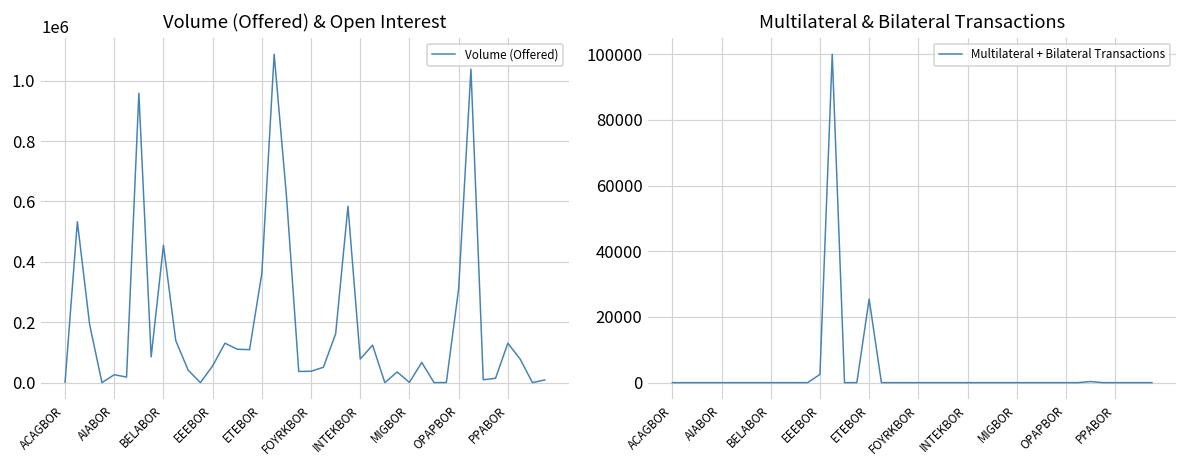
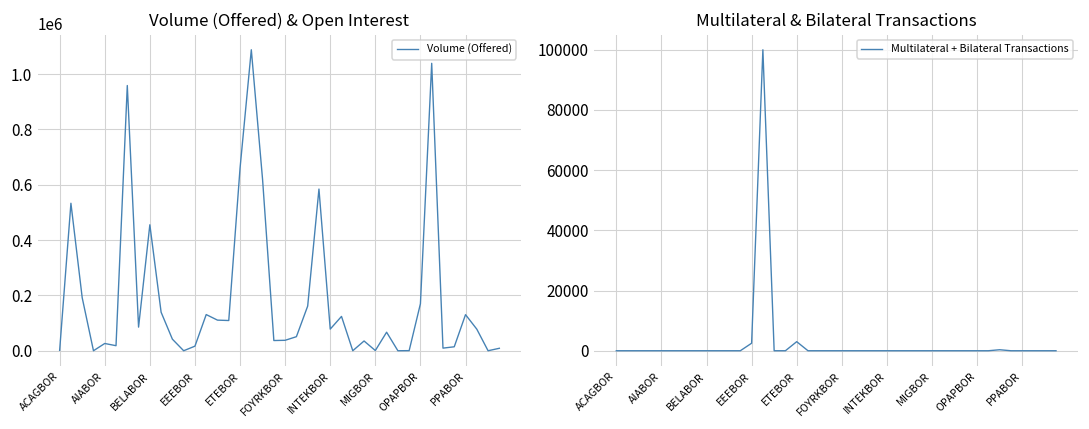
Volume (Offered) & Open Interest, EEEBOR: 60000 -> 20000
Volume (Offered) & Open Interest, ETEBOR: 360000 -> 660000
Volume (Offered) & Open Interest, OPAPBOR: 310000 -> 170000
Multilateral & Bilateral Transactions, ETEBOR: 25000 -> 3000
